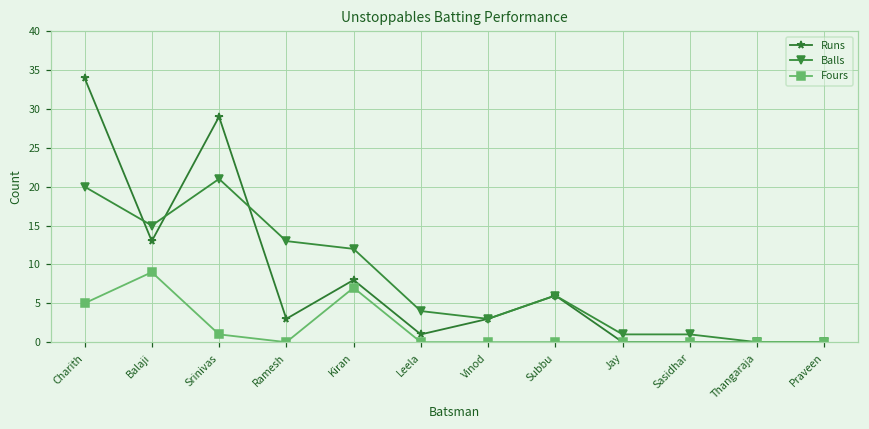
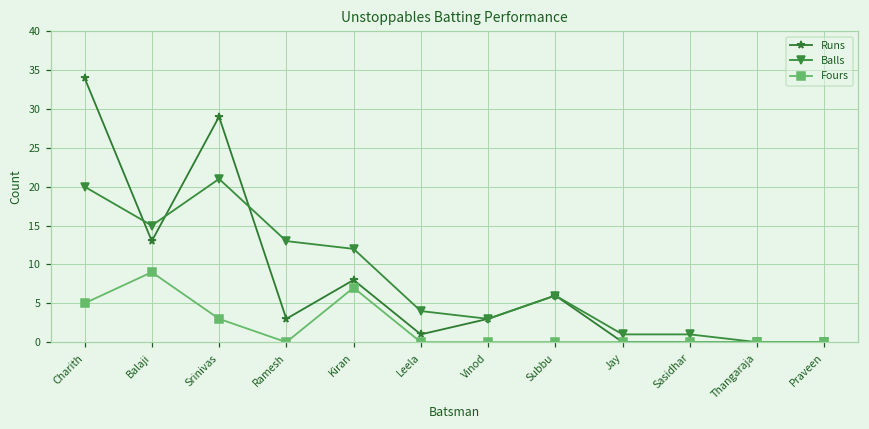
Fours, Srinivas: 1 -> 3
